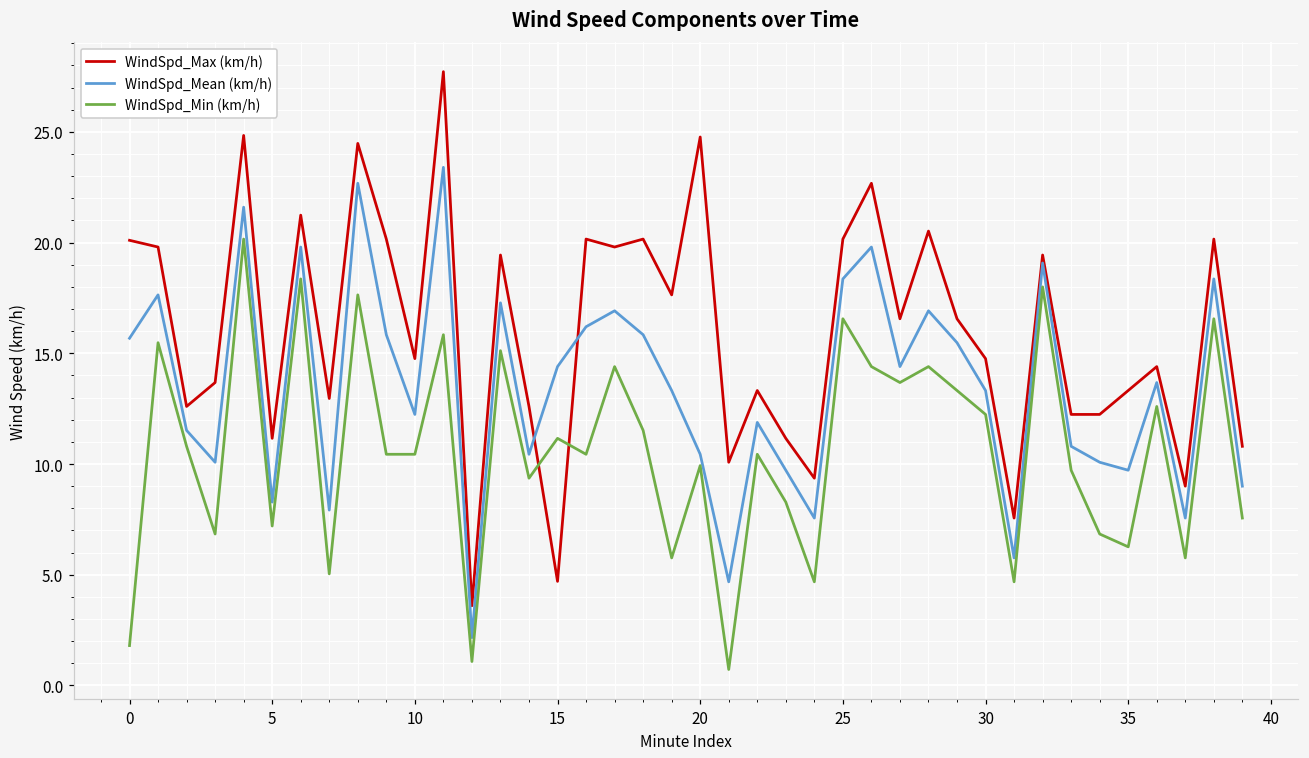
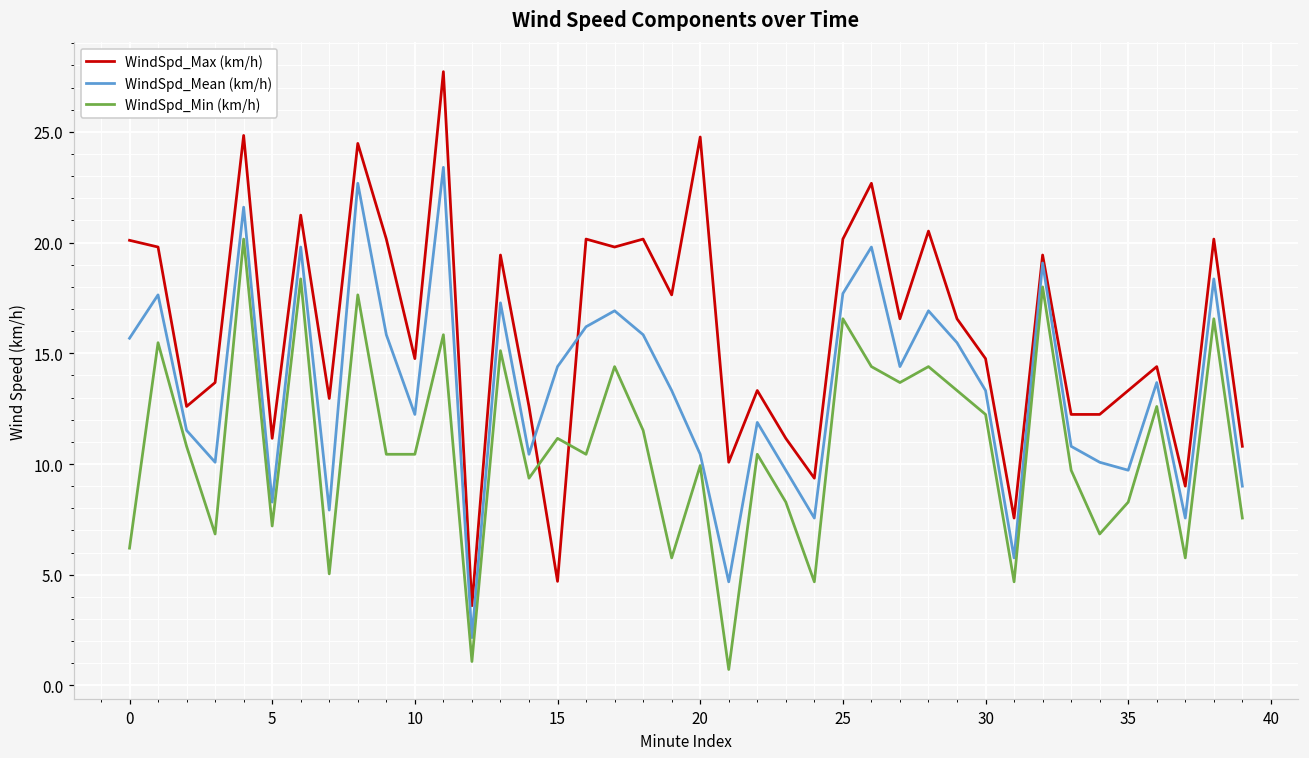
WindSpd_Min (km/h), 0: 1.8 -> 6.2
WindSpd_Mean (km/h), 25: 18.4 -> 17.7
WindSpd_Min (km/h), 35: 6.3 -> 8.3
